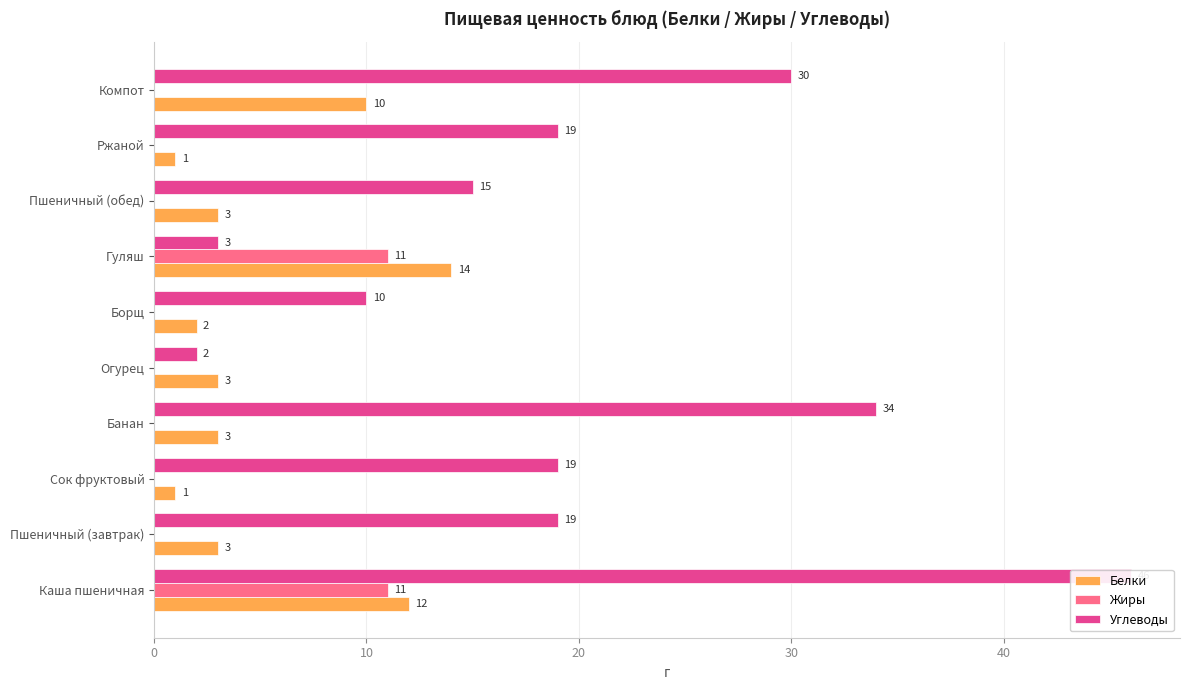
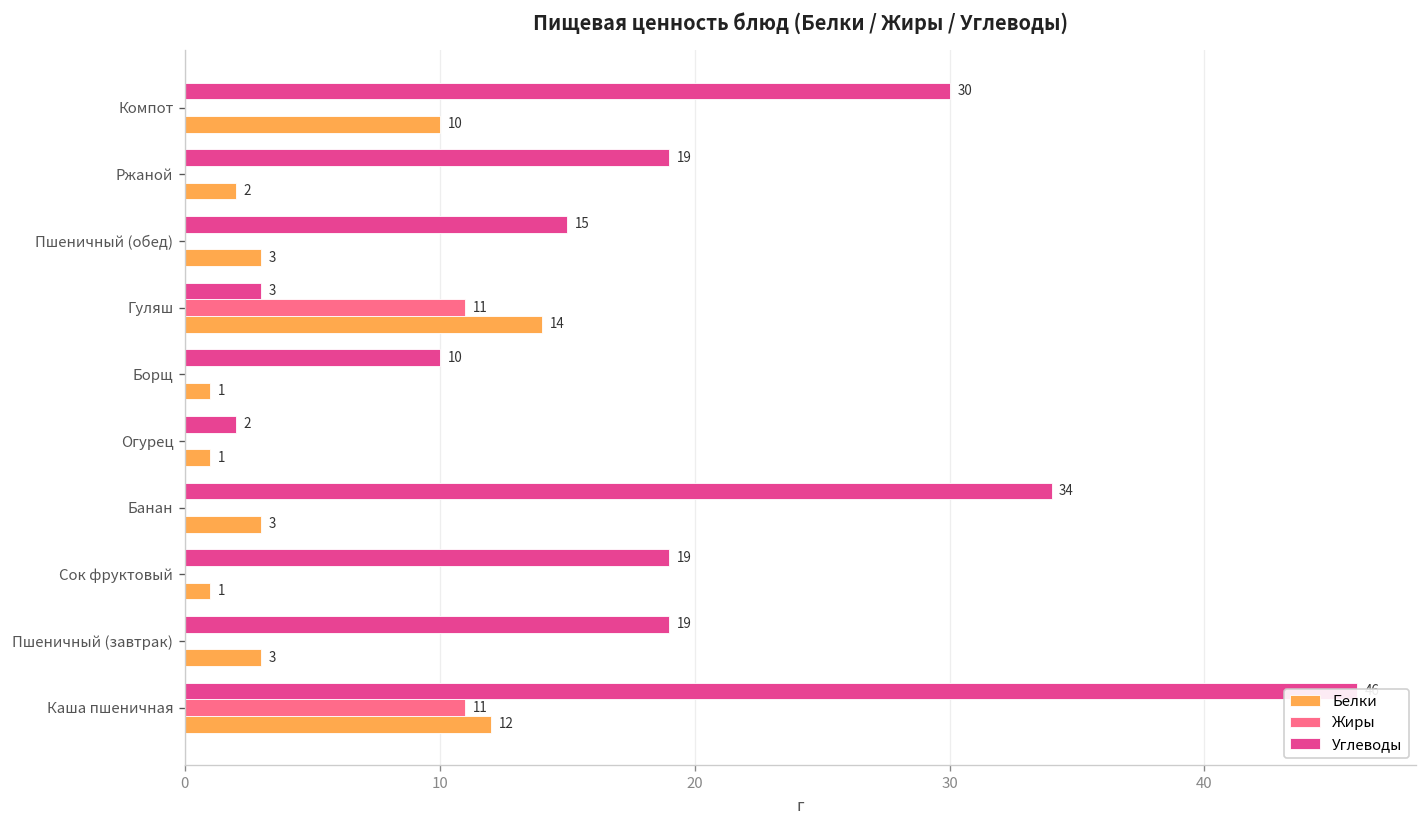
Белки, Ржаной: 1 -> 2
Белки, Борщ: 2 -> 1
Белки, Огурец: 3 -> 1
